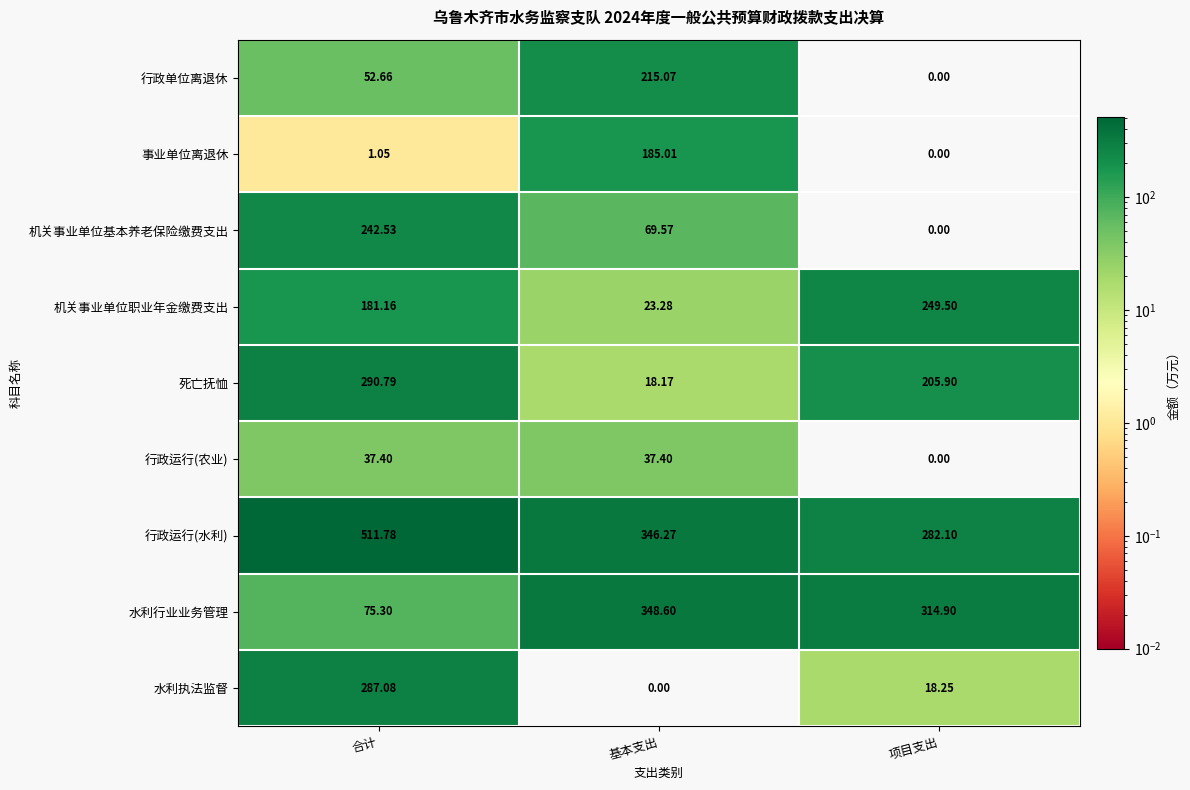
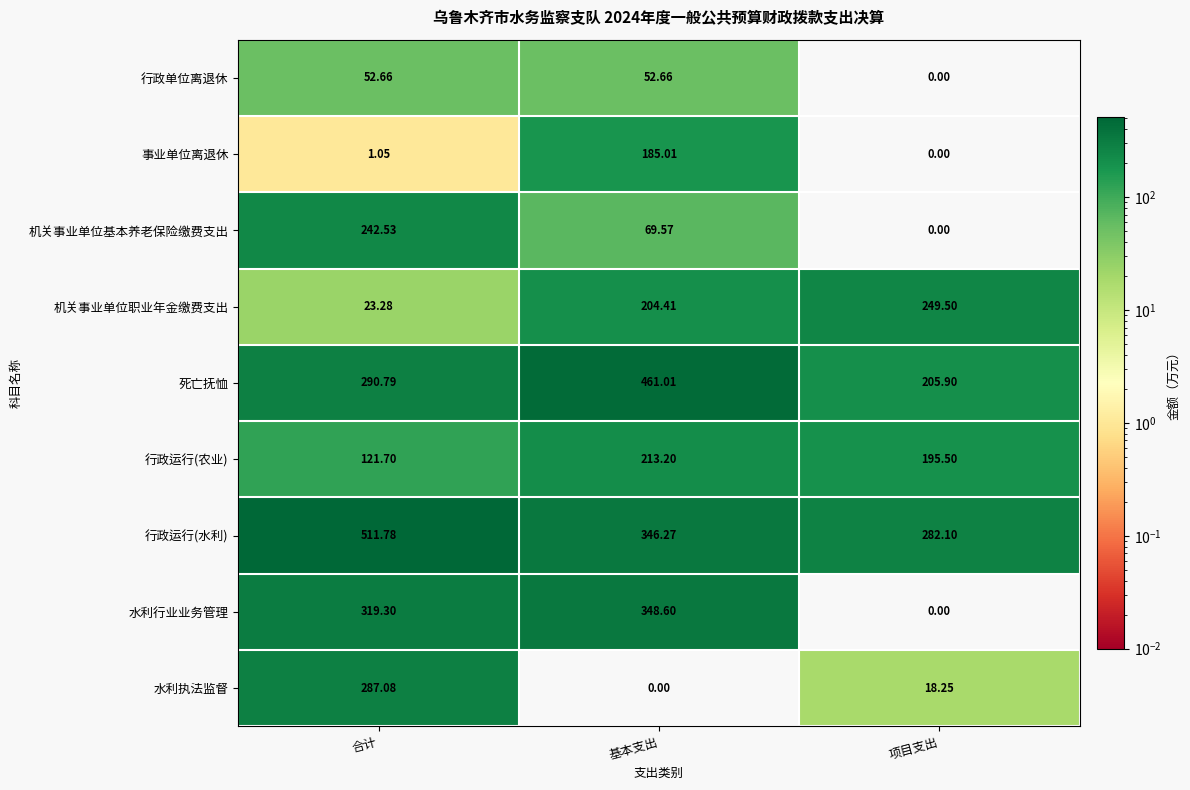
行政单位离退休, 基本支出: 215.07 -> 52.66
机关事业单位职业年金缴费支出, 合计: 181.16 -> 23.28
机关事业单位职业年金缴费支出, 基本支出: 23.28 -> 204.41
死亡抚恤, 基本支出: 18.17 -> 461.01
行政运行(农业), 合计: 37.40 -> 121.70
行政运行(农业), 基本支出: 37.40 -> 213.20
行政运行(农业), 项目支出: 0.00 -> 195.50
水利行业业务管理, 合计: 75.30 -> 319.30
水利行业业务管理, 项目支出: 314.90 -> 0.00
